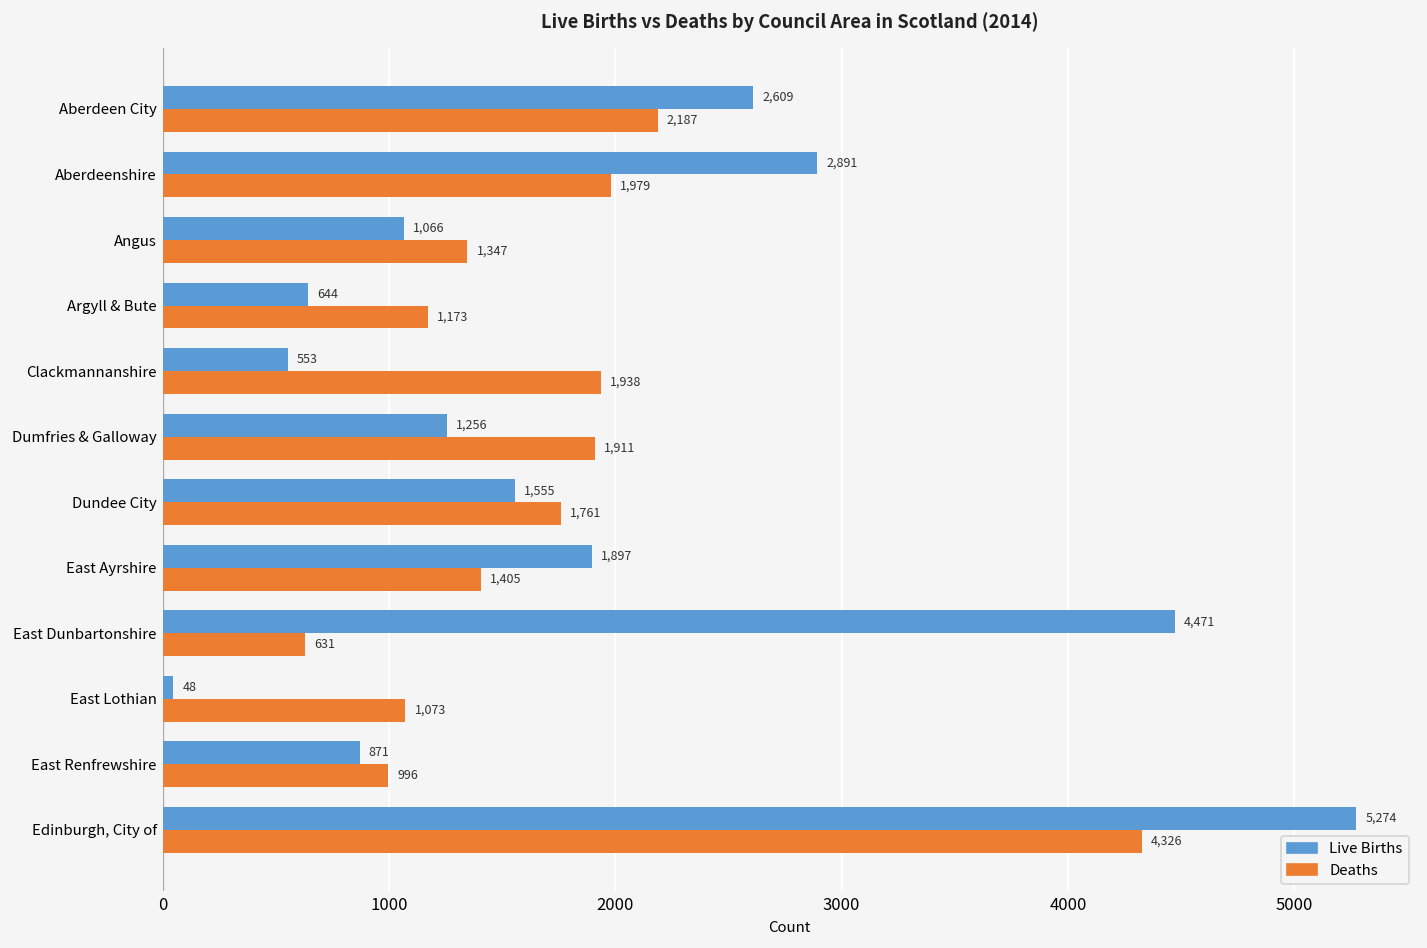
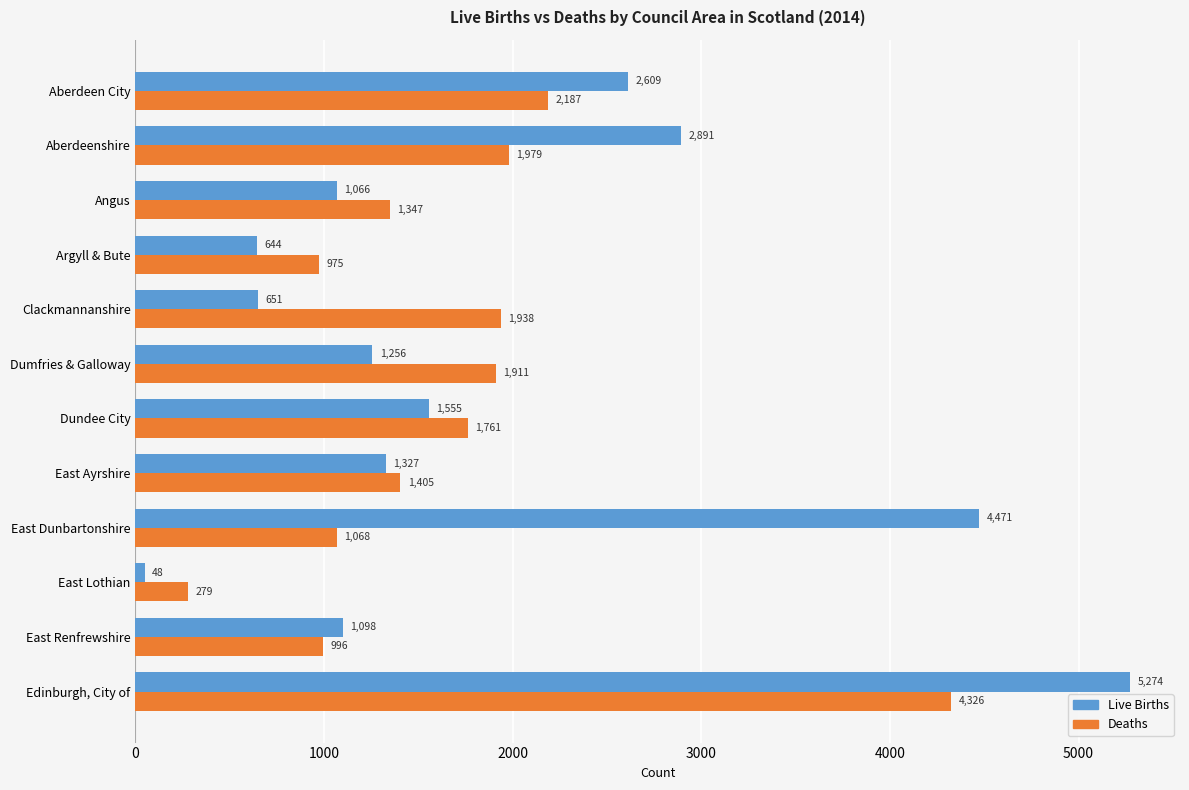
Deaths, Argyll & Bute: 1,173 -> 975
Live Births, Clackmannanshire: 553 -> 651
Live Births, East Ayrshire: 1,897 -> 1,327
Deaths, East Dunbartonshire: 631 -> 1,068
Deaths, East Lothian: 1,073 -> 279
Live Births, East Renfrewshire: 871 -> 1,098
